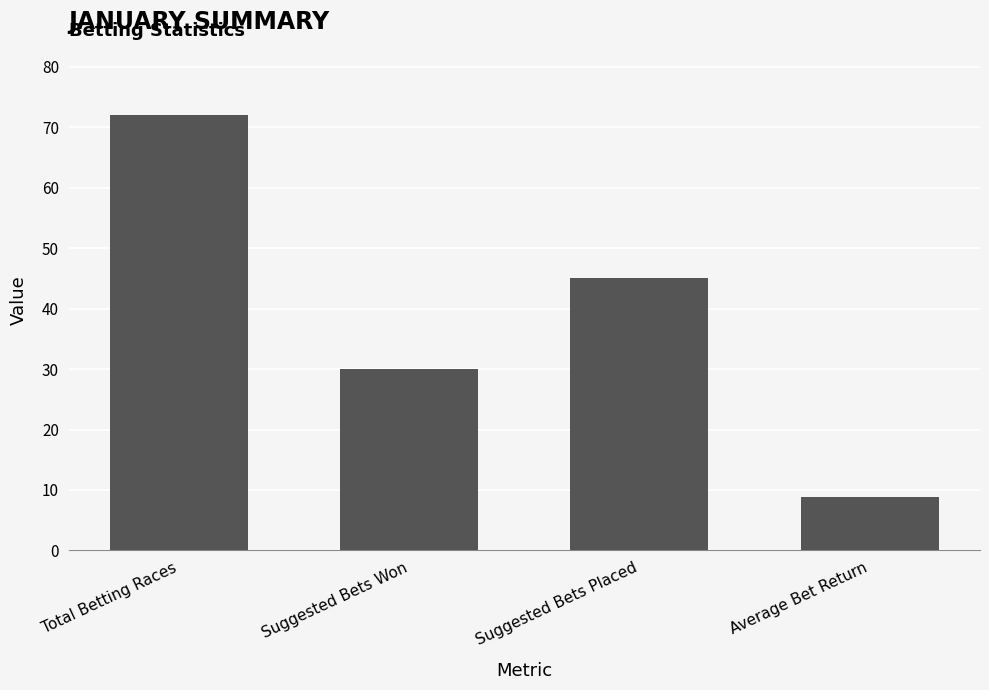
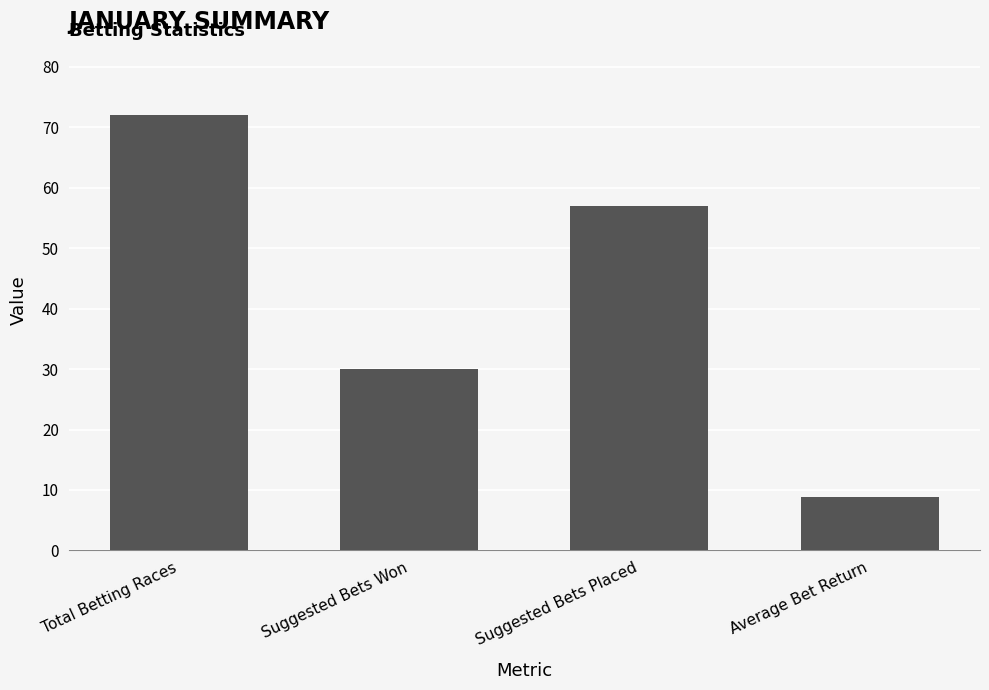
Suggested Bets Placed: 45 -> 57
